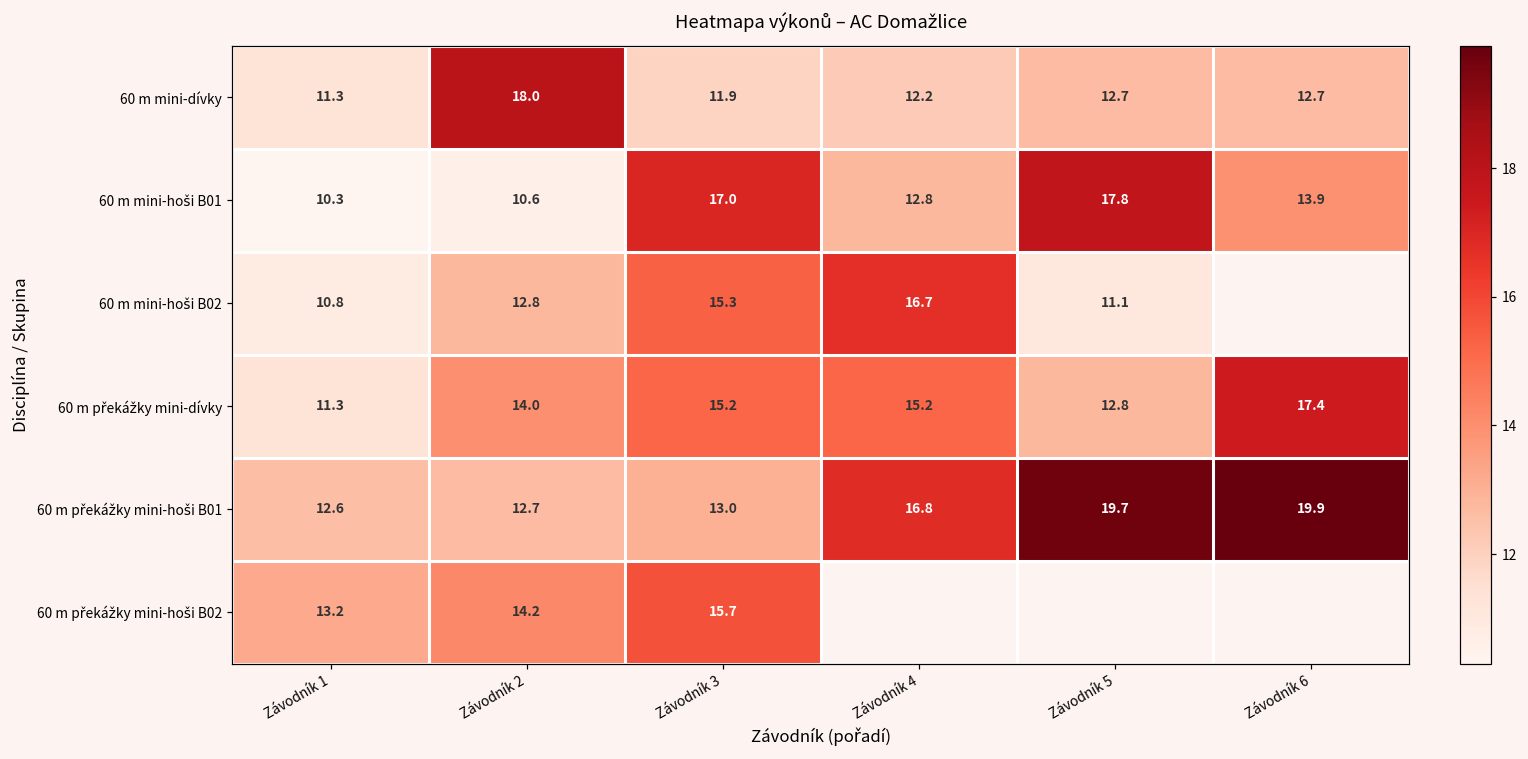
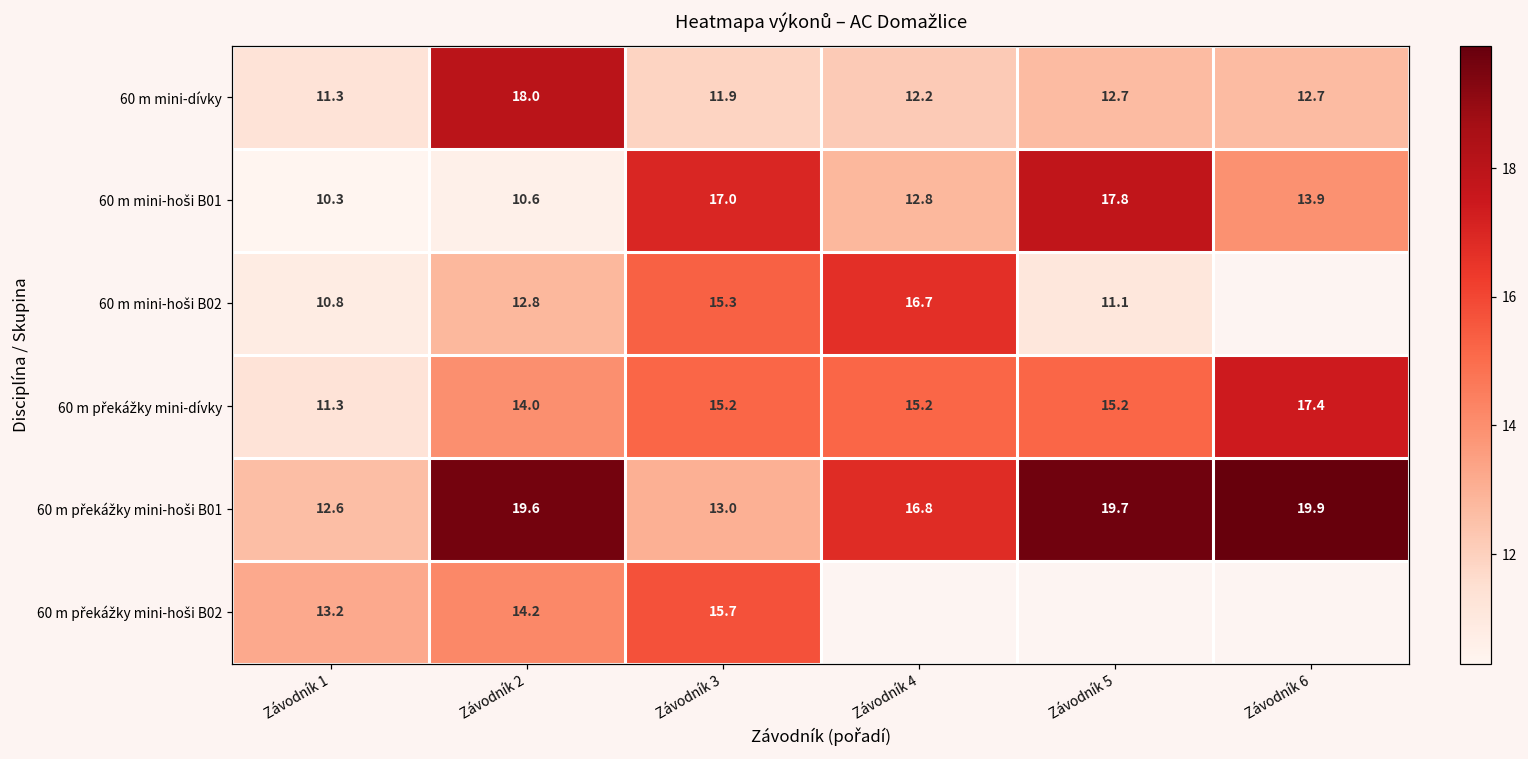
60 m překážky mini-dívky, Závodník 5: 12.8 -> 15.2
60 m překážky mini-hoši B01, Závodník 2: 12.7 -> 19.6
